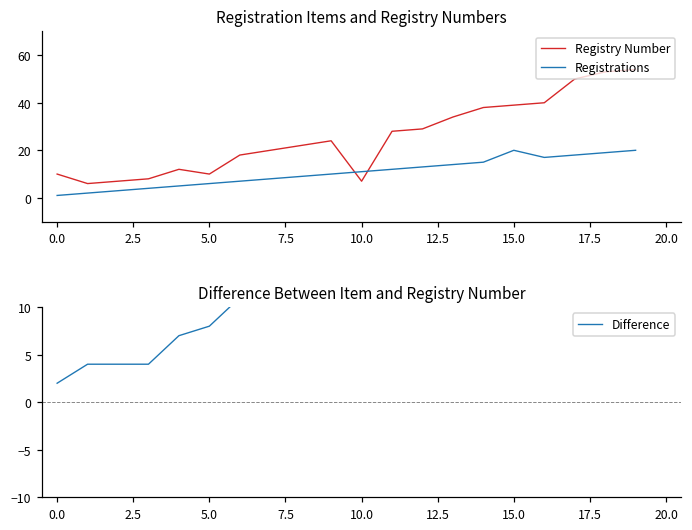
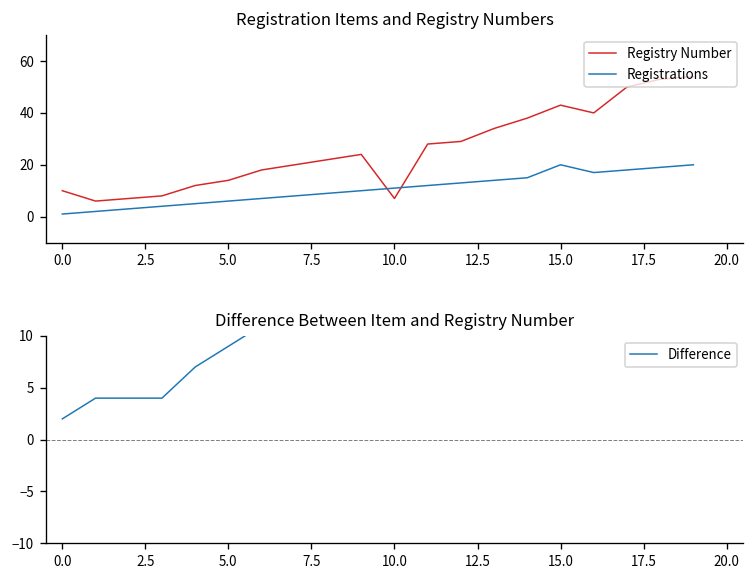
Registration Items and Registry Numbers, Registry Number, 5.0: 10 -> 14
Registration Items and Registry Numbers, Registry Number, 15.0: 39 -> 43
Difference Between Item and Registry Number, 5.0: 8 -> 9
